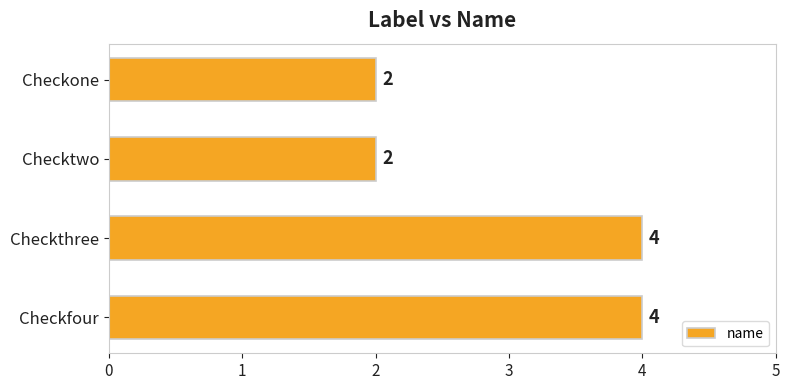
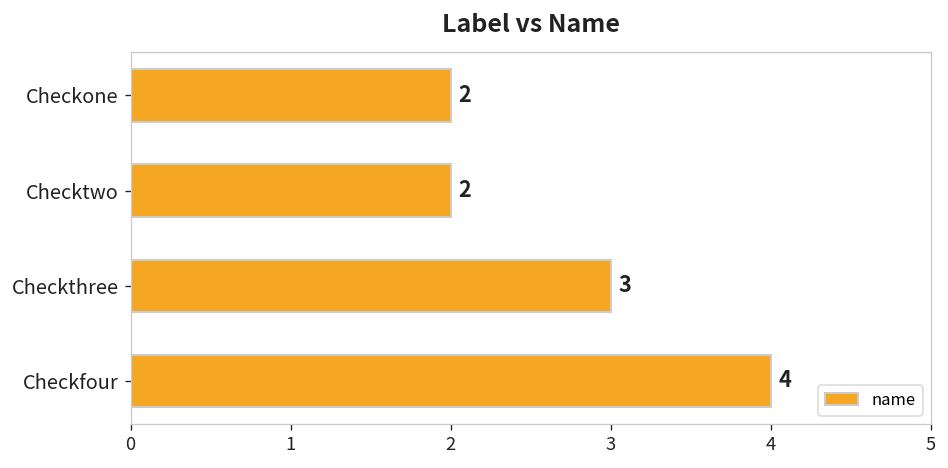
Checkthree: 4 -> 3
